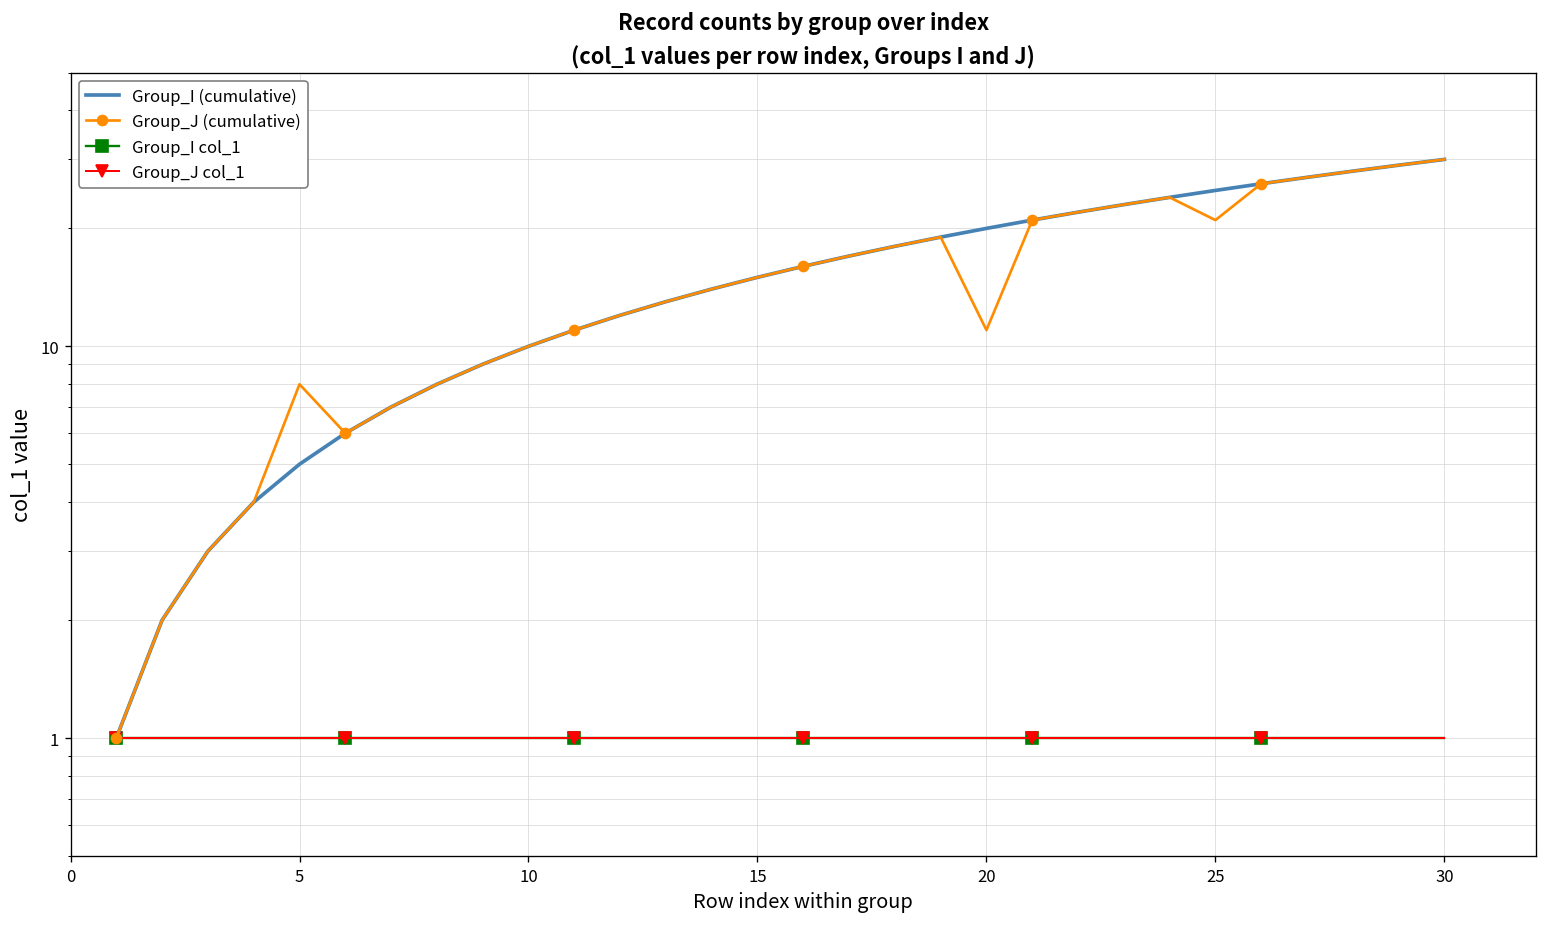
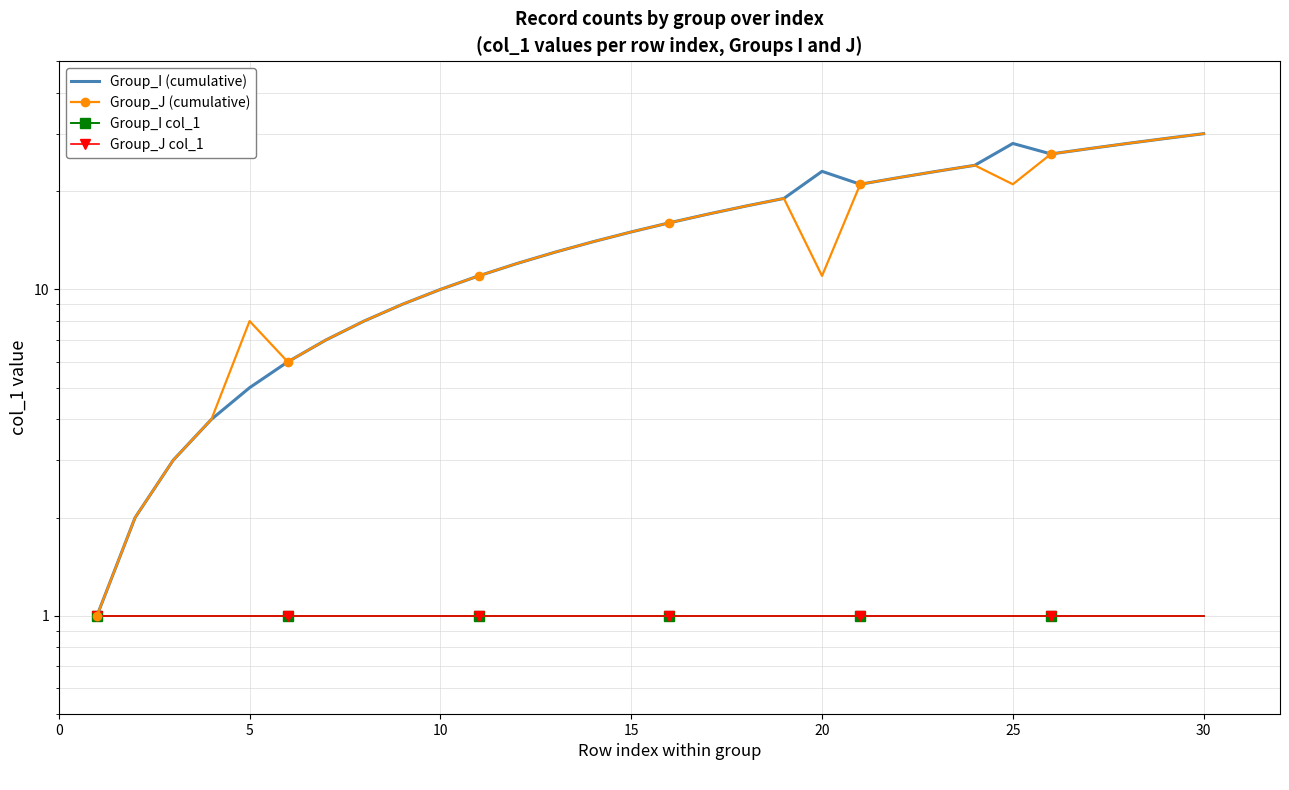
Group_I (cumulative), 20: 20 -> 23
Group_I (cumulative), 25: 25 -> 28
